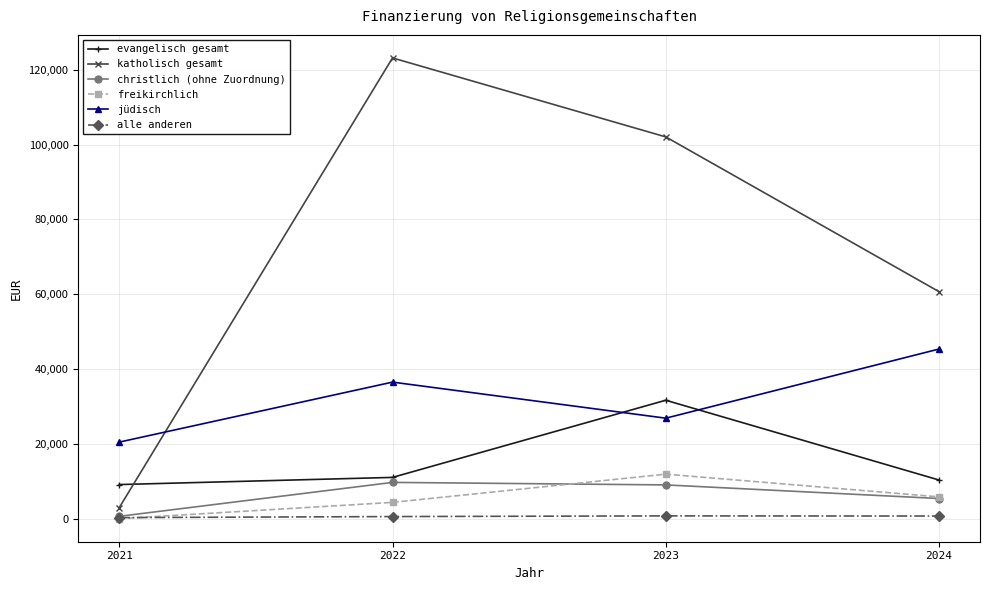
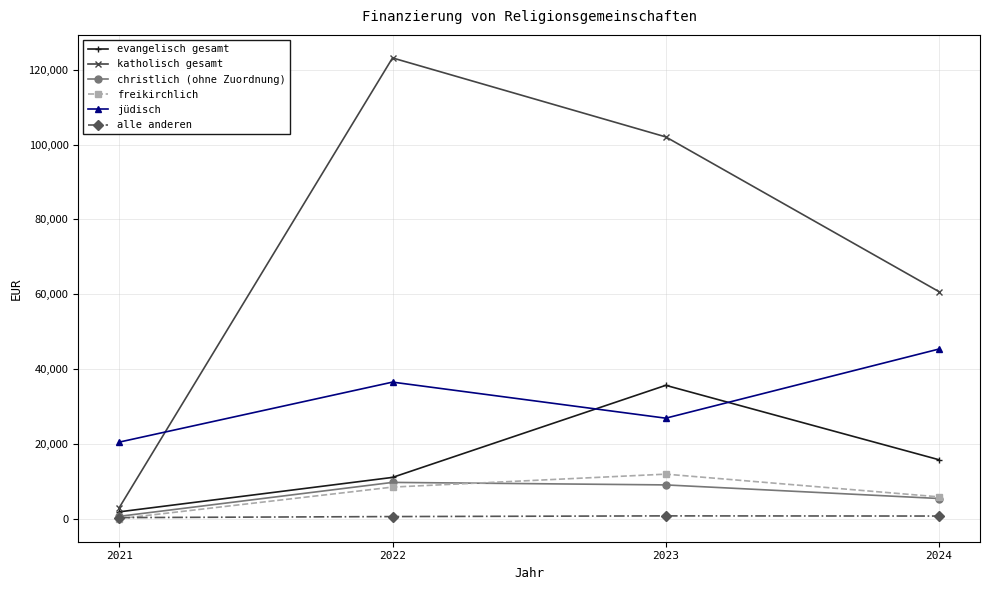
evangelisch gesamt, 2021: 9,000 -> 2,000
freikirchlich, 2022: 4,000 -> 8,000
evangelisch gesamt, 2023: 32,000 -> 36,000
evangelisch gesamt, 2024: 10,000 -> 16,000
